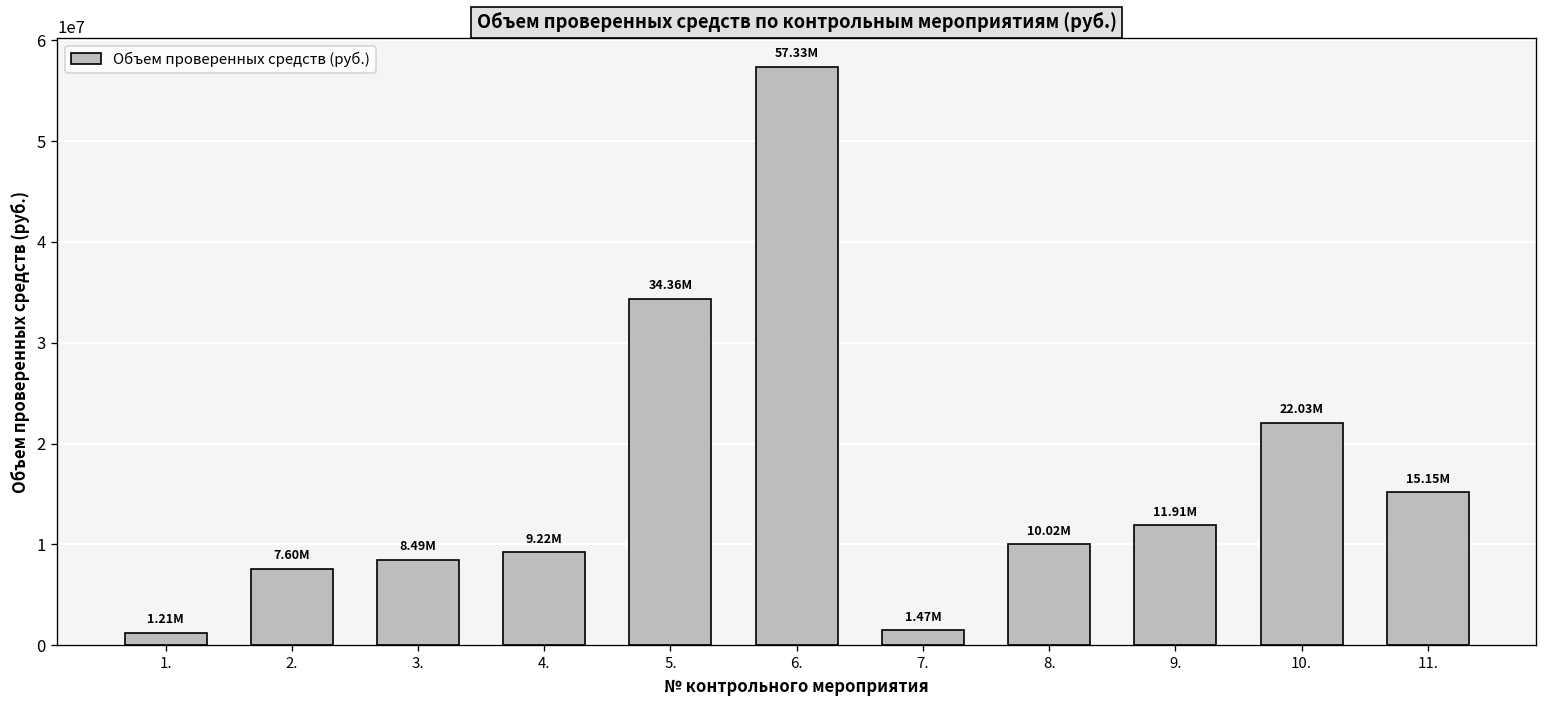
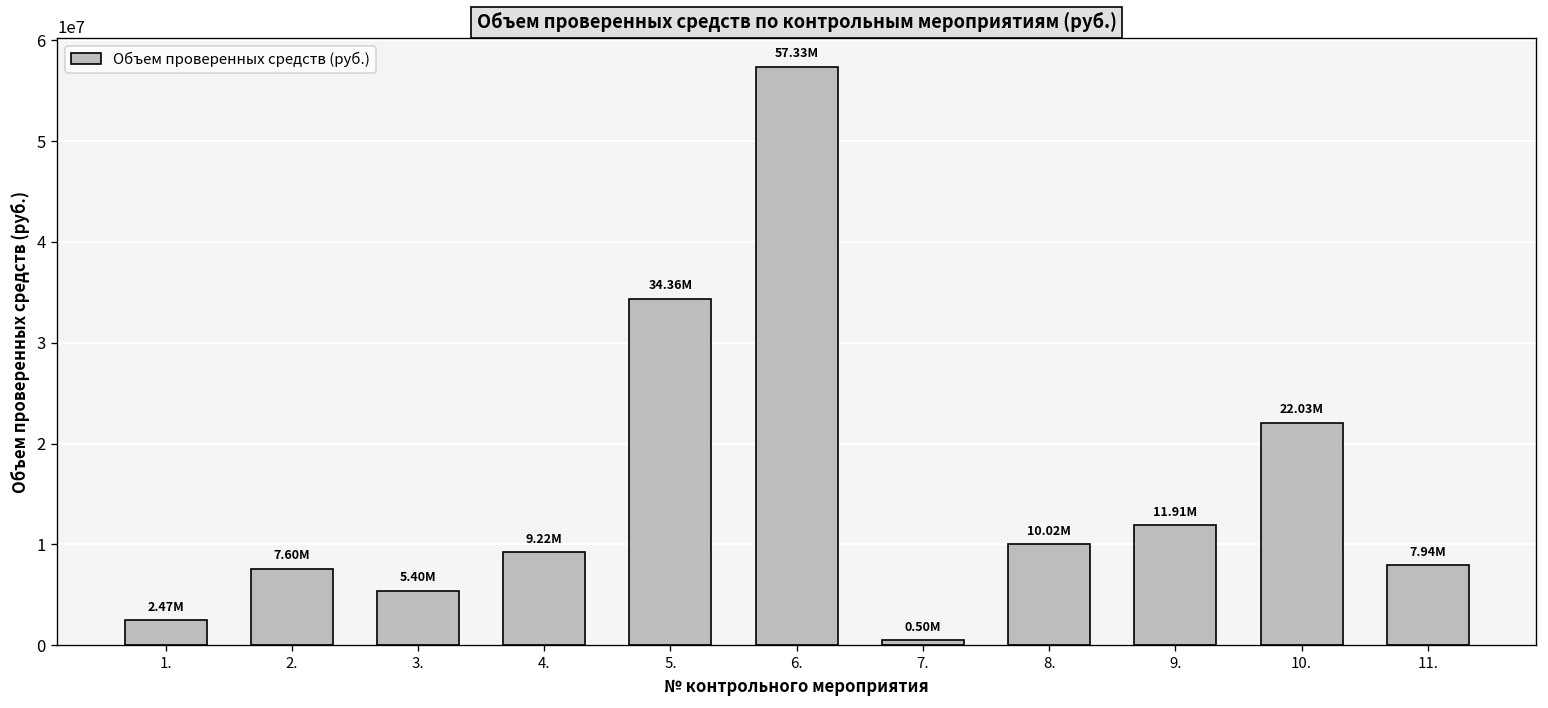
1.: 1.21M -> 2.47M
3.: 8.49M -> 5.40M
7.: 1.47M -> 0.50M
11.: 15.15M -> 7.94M
